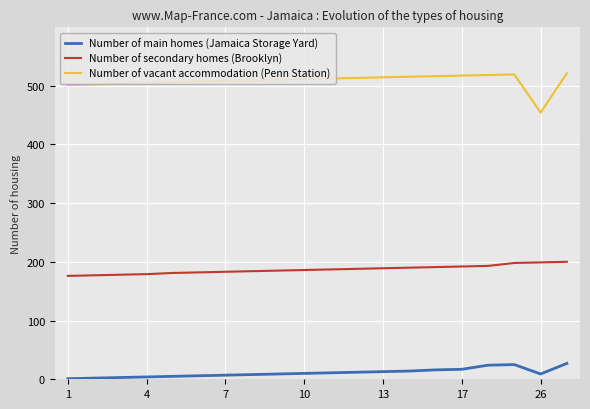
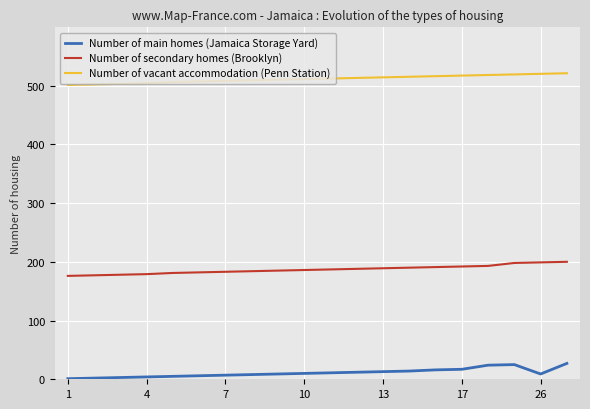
Number of vacant accommodation (Penn Station), 26: 450 -> 520
